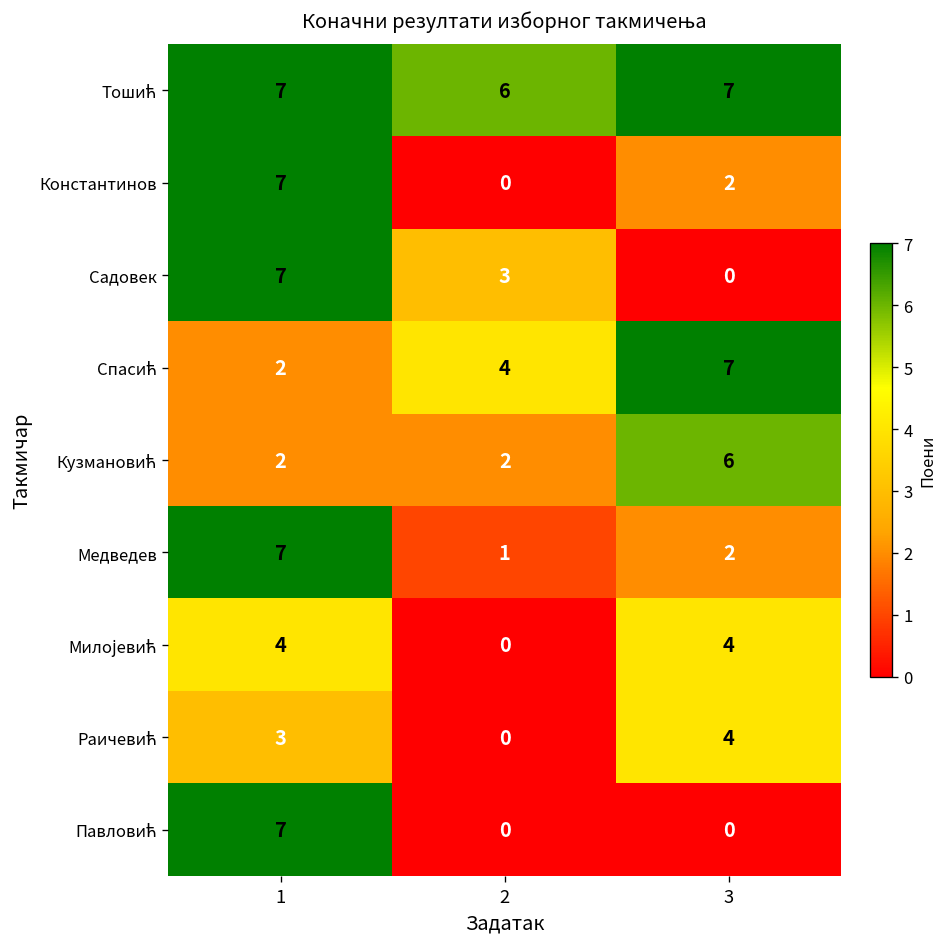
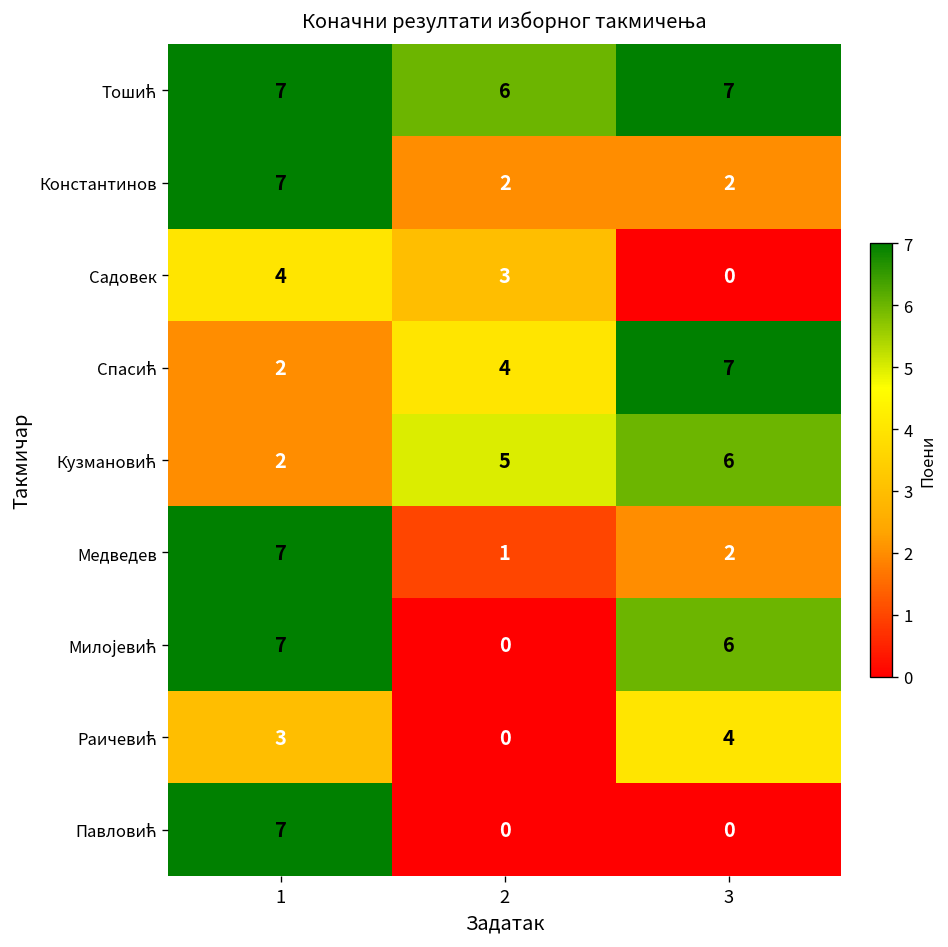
Константинов, 2: 0 -> 2
Садовек, 1: 7 -> 4
Кузмановић, 2: 2 -> 5
Милојевић, 1: 4 -> 7
Милојевић, 3: 4 -> 6
